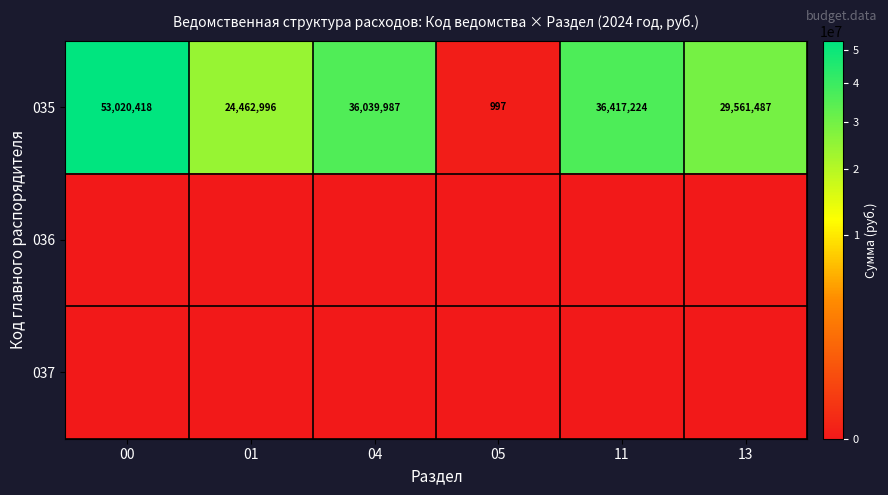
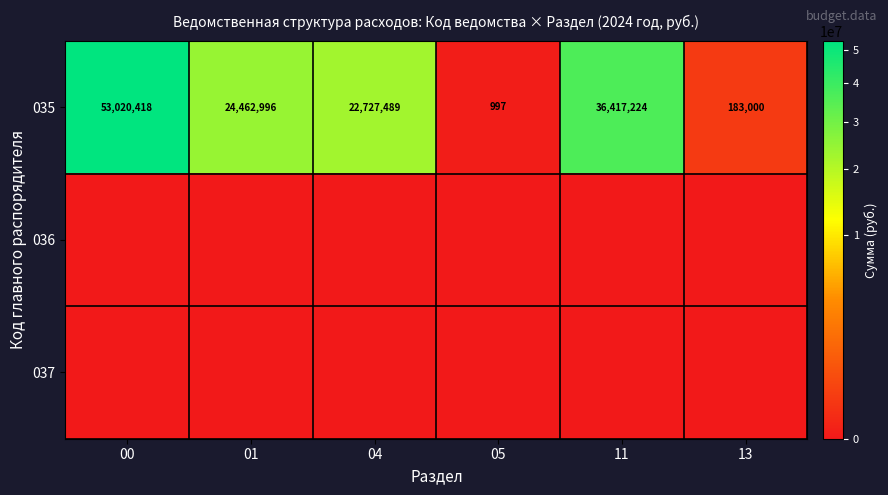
035, 04: 36,039,987 -> 22,727,489
035, 13: 29,561,487 -> 183,000
